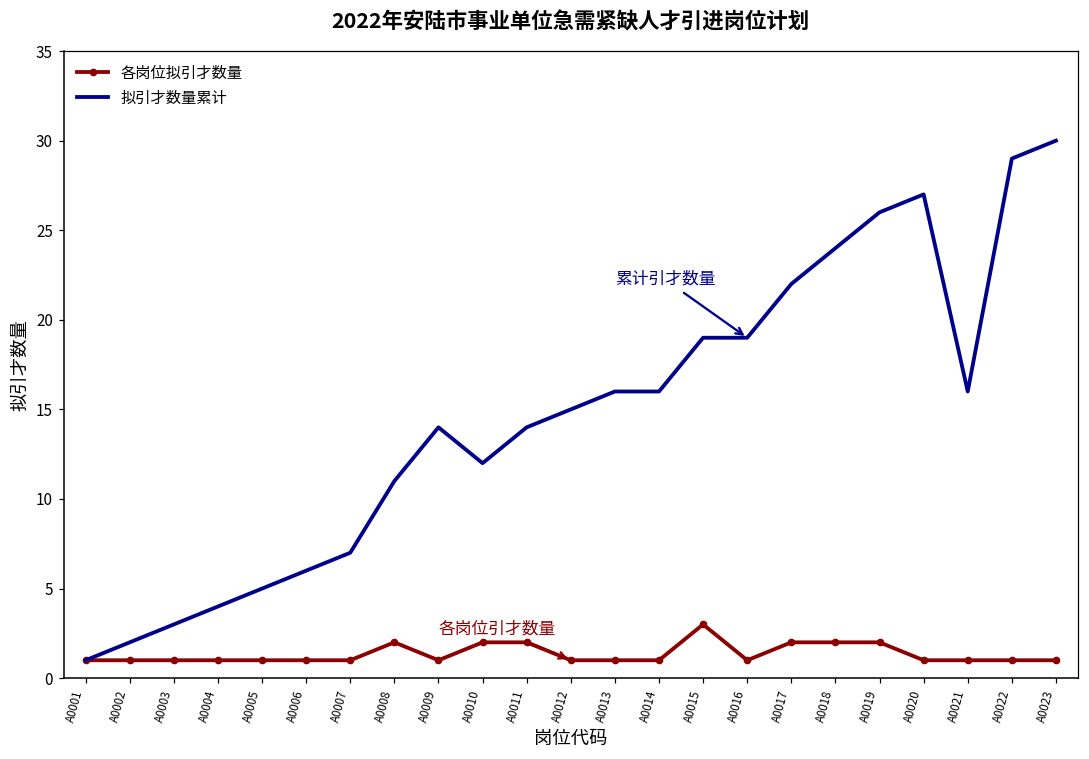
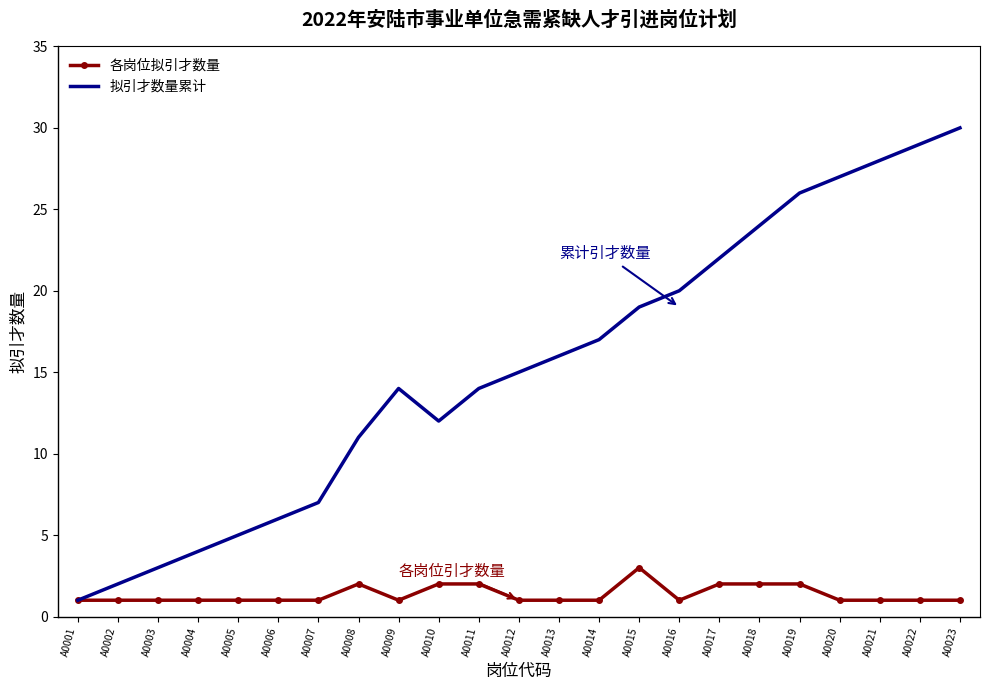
拟引才数量累计, A0014: 16 -> 17
拟引才数量累计, A0016: 19 -> 20
拟引才数量累计, A0021: 16 -> 28
